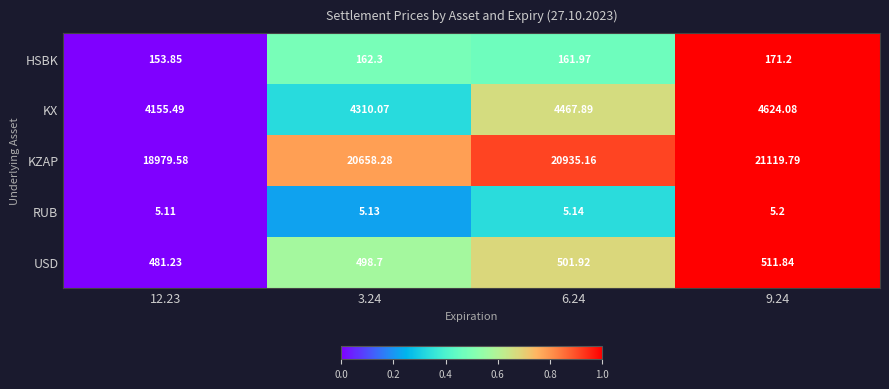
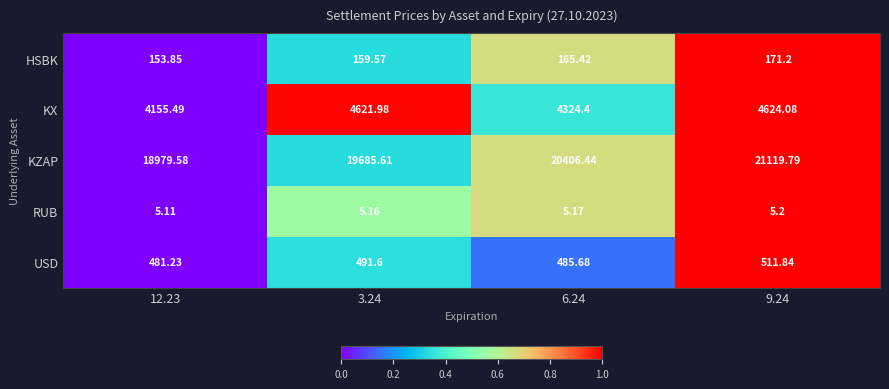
HSBK, 3.24: 162.3 -> 159.57
HSBK, 6.24: 161.97 -> 165.42
KX, 3.24: 4310.07 -> 4621.98
KX, 6.24: 4467.89 -> 4324.4
KZAP, 3.24: 20658.28 -> 19685.61
KZAP, 6.24: 20935.16 -> 20406.44
RUB, 3.24: 5.13 -> 5.16
RUB, 6.24: 5.14 -> 5.17
USD, 3.24: 498.7 -> 491.6
USD, 6.24: 501.92 -> 485.68
